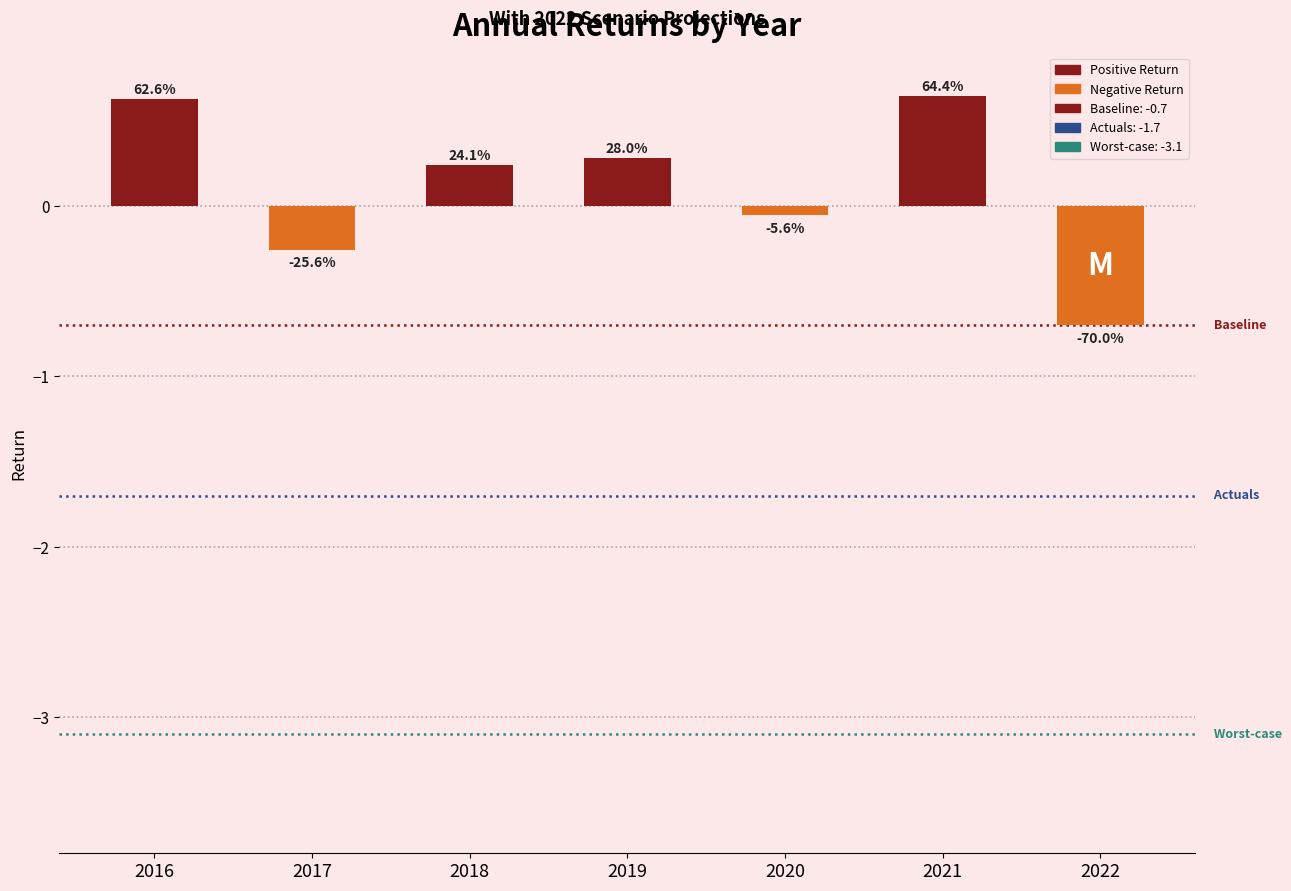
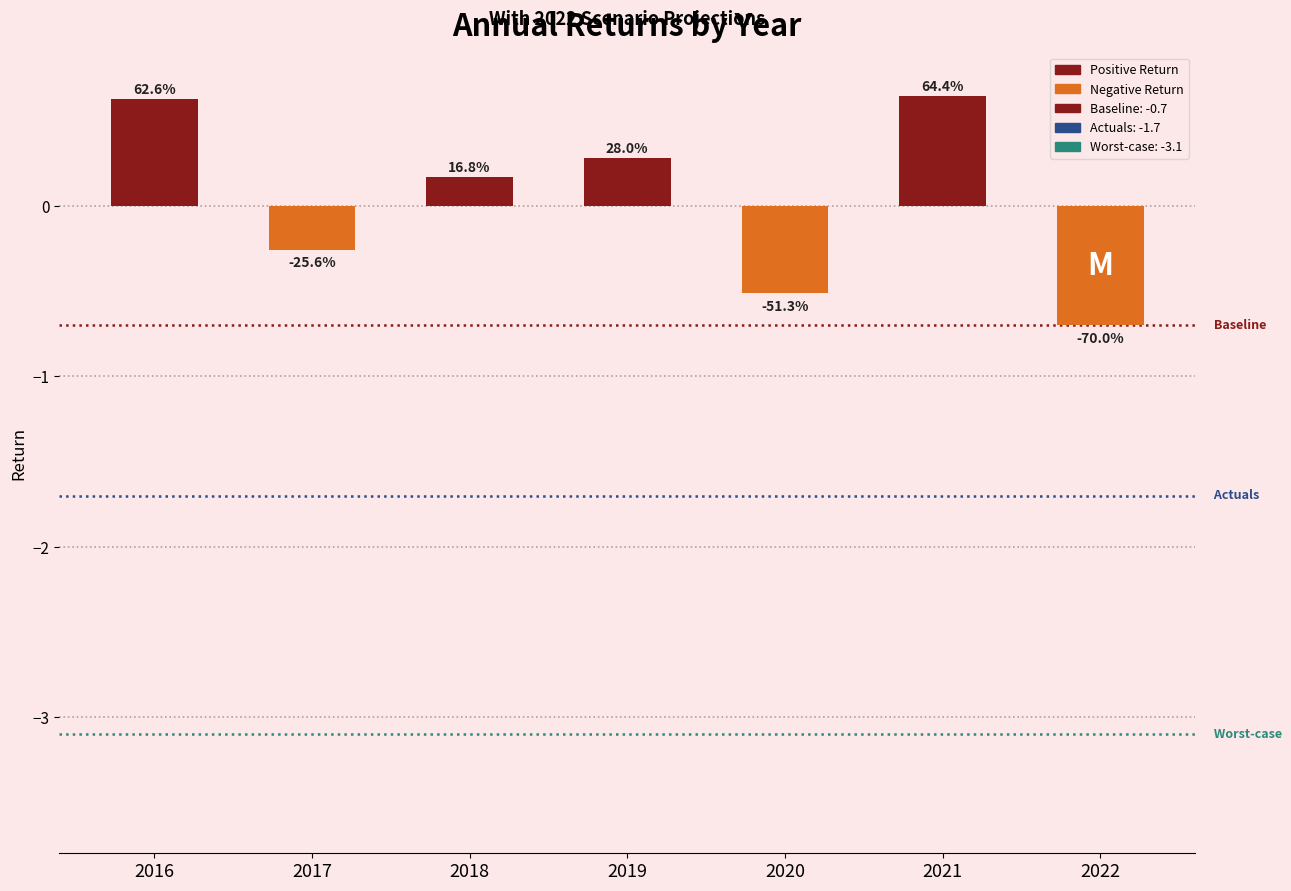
2018: 24.1% -> 16.8%
2020: -5.6% -> -51.3%
